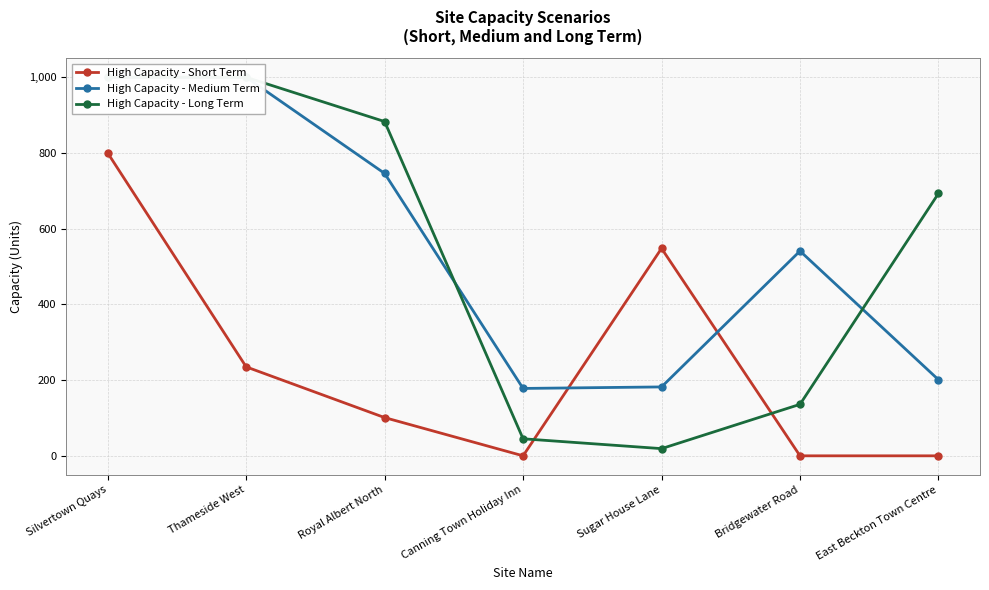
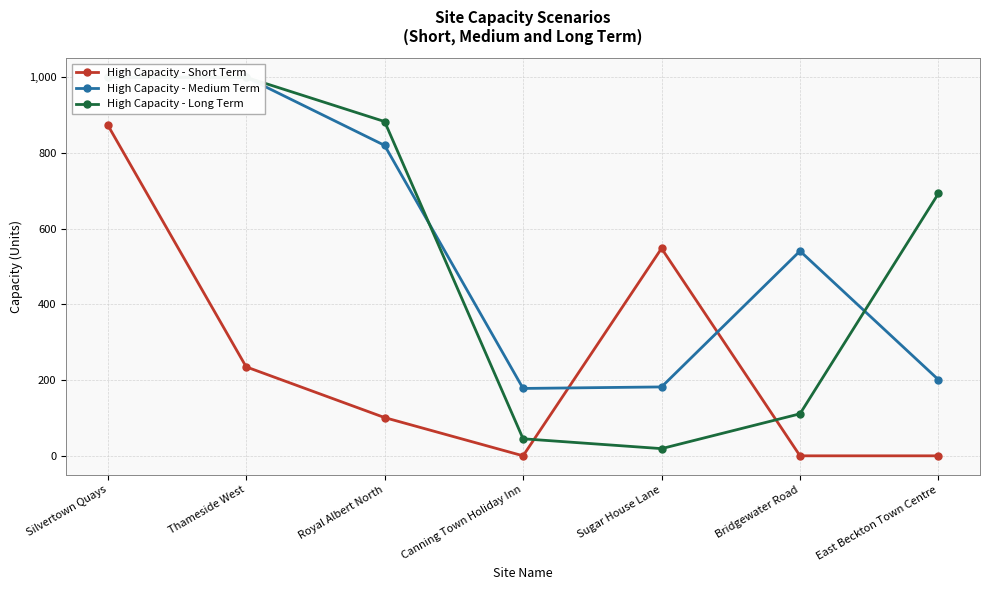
High Capacity - Short Term, Silvertown Quays: 800 -> 870
High Capacity - Medium Term, Royal Albert North: 750 -> 820
High Capacity - Long Term, Bridgewater Road: 140 -> 110
